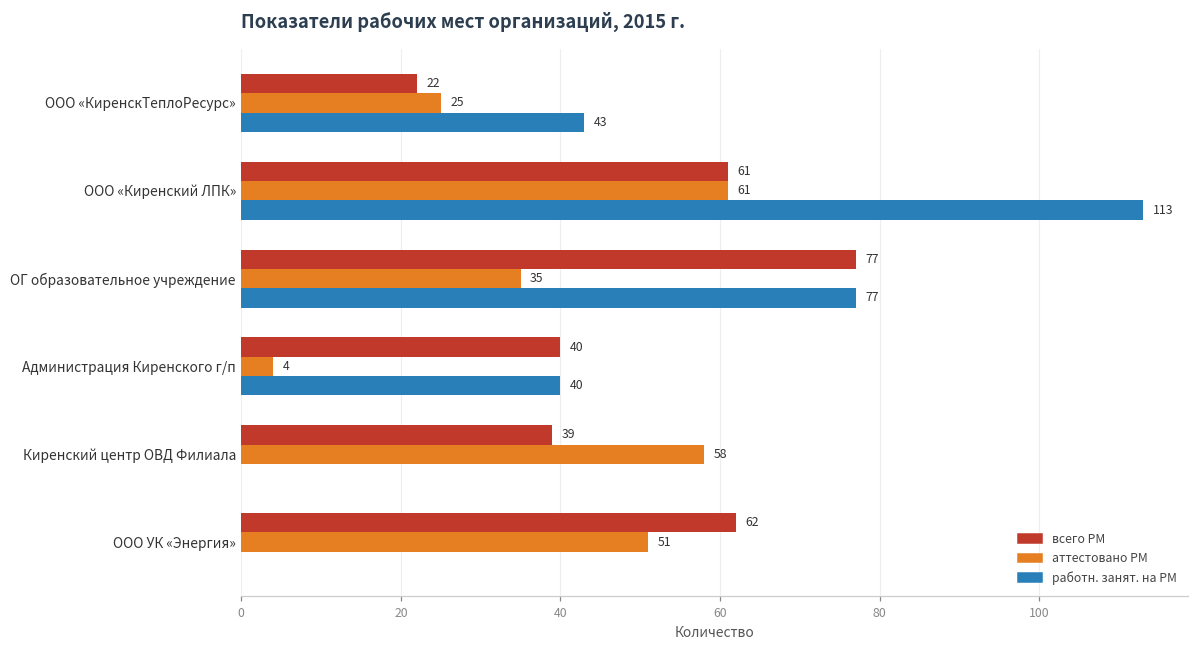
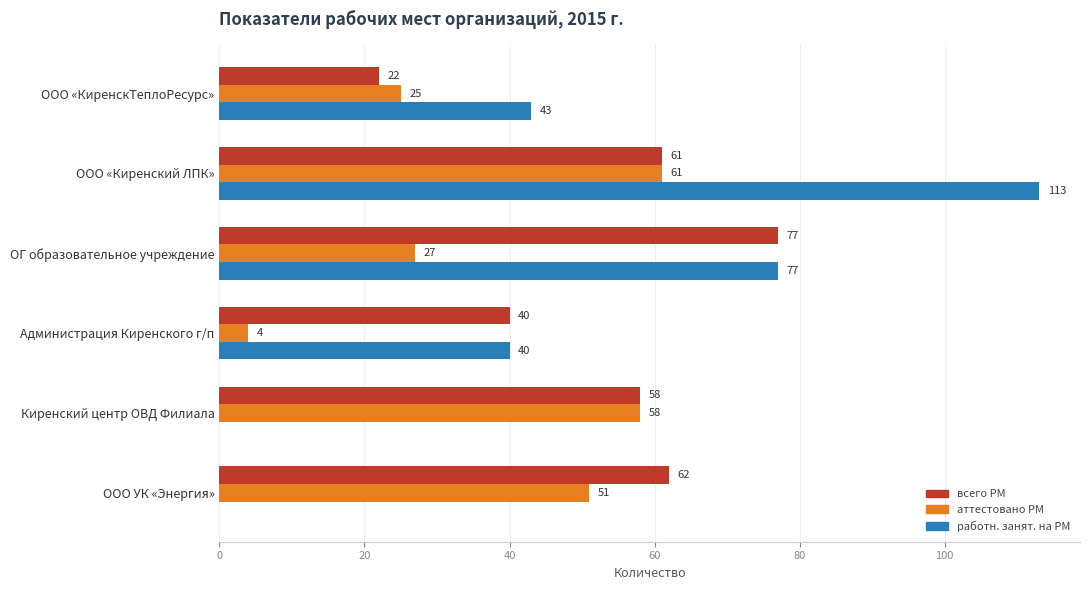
аттестовано РМ, ОГ образовательное учреждение: 35 -> 27
всего РМ, Киренский центр ОВД Филиала: 39 -> 58
